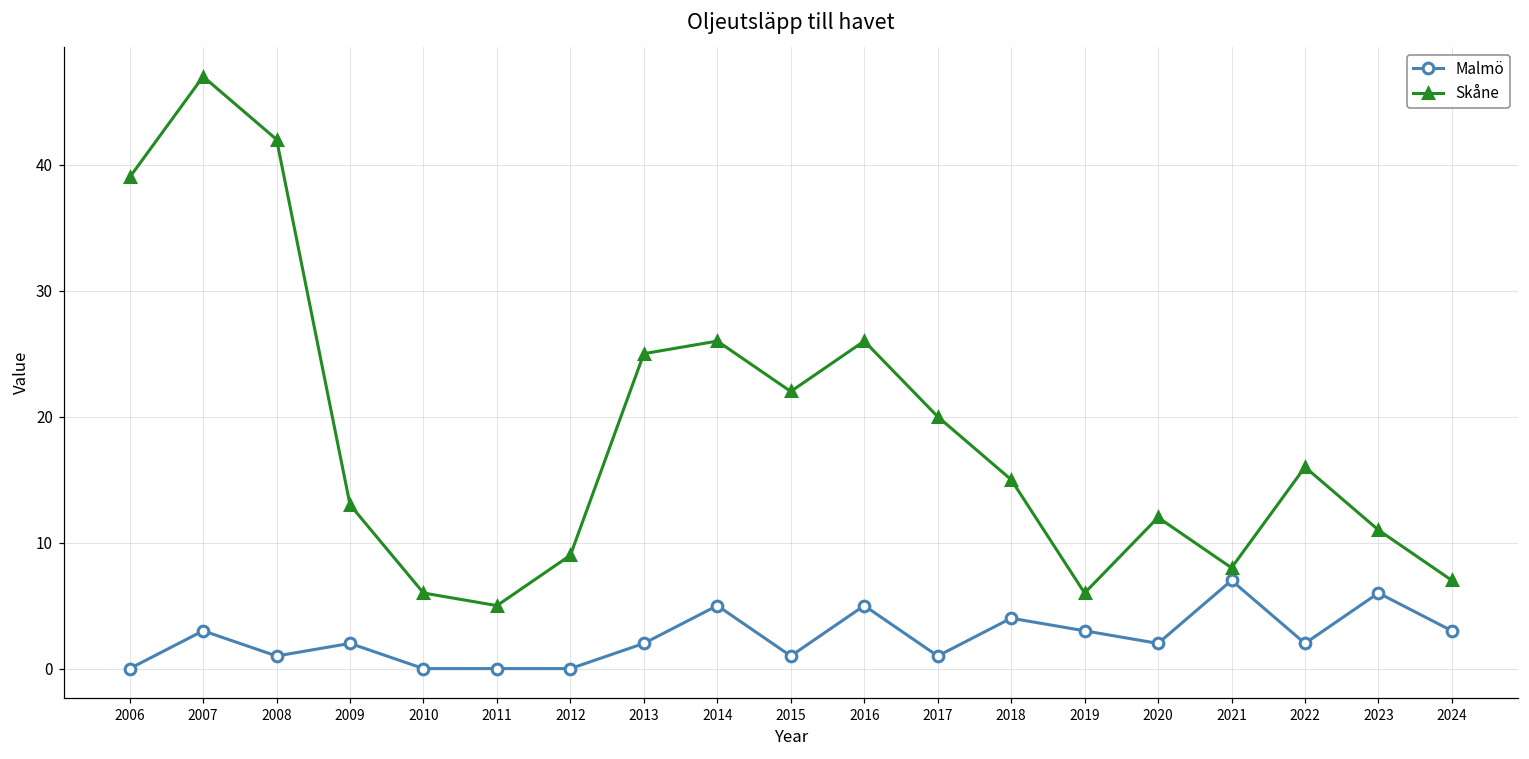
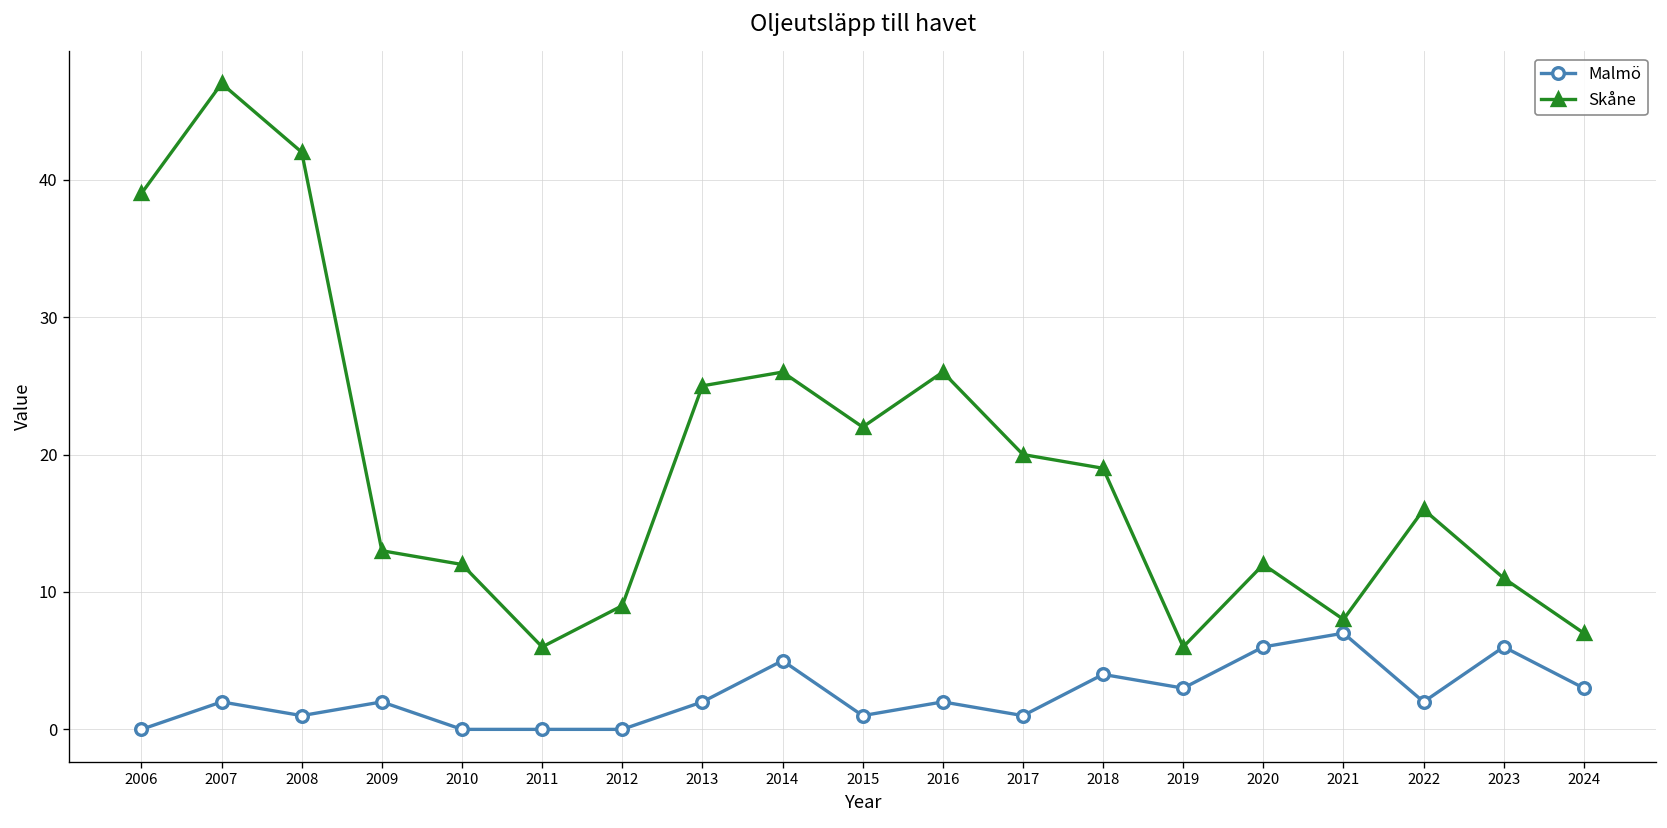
Malmö, 2007: 3 -> 2
Skåne, 2010: 6 -> 12
Skåne, 2011: 5 -> 6
Malmö, 2016: 5 -> 2
Skåne, 2018: 15 -> 19
Malmö, 2020: 2 -> 6
